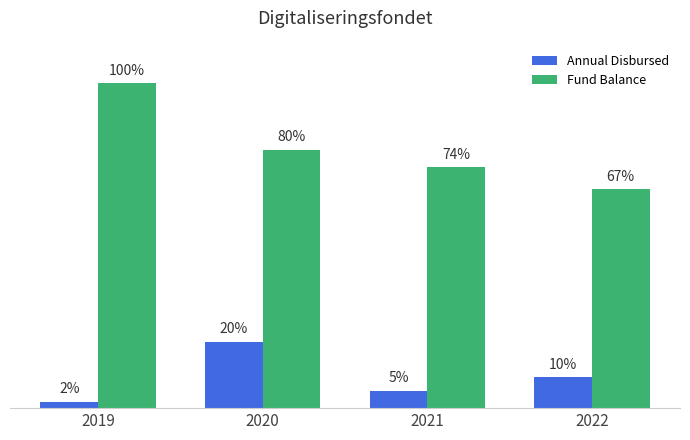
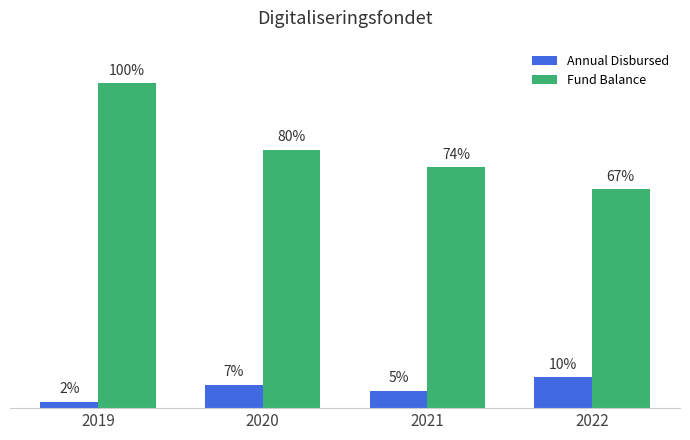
Annual Disbursed, 2020: 20% -> 7%
